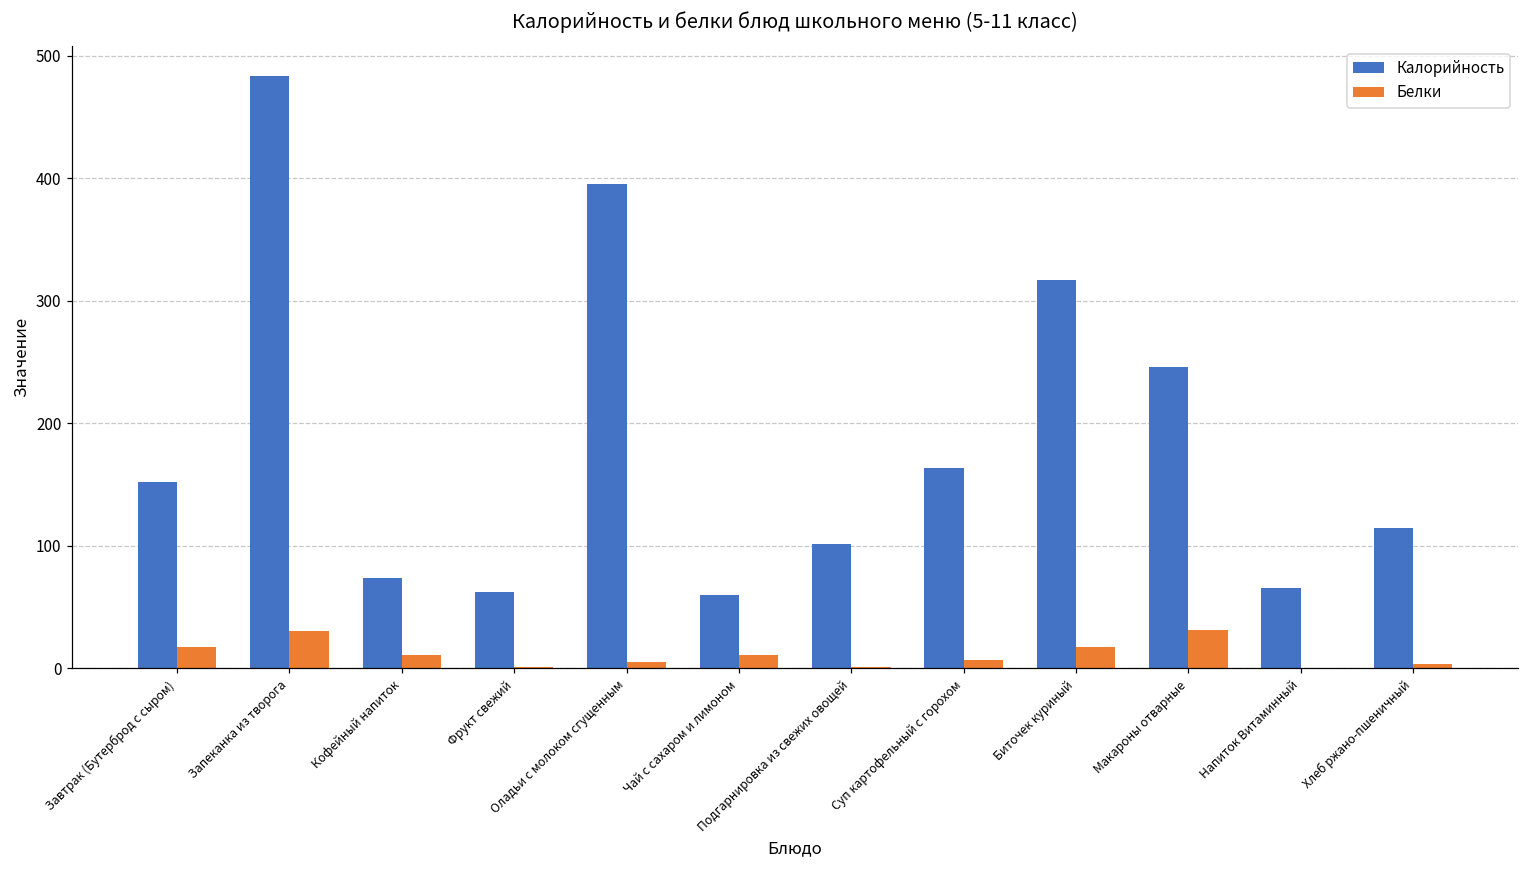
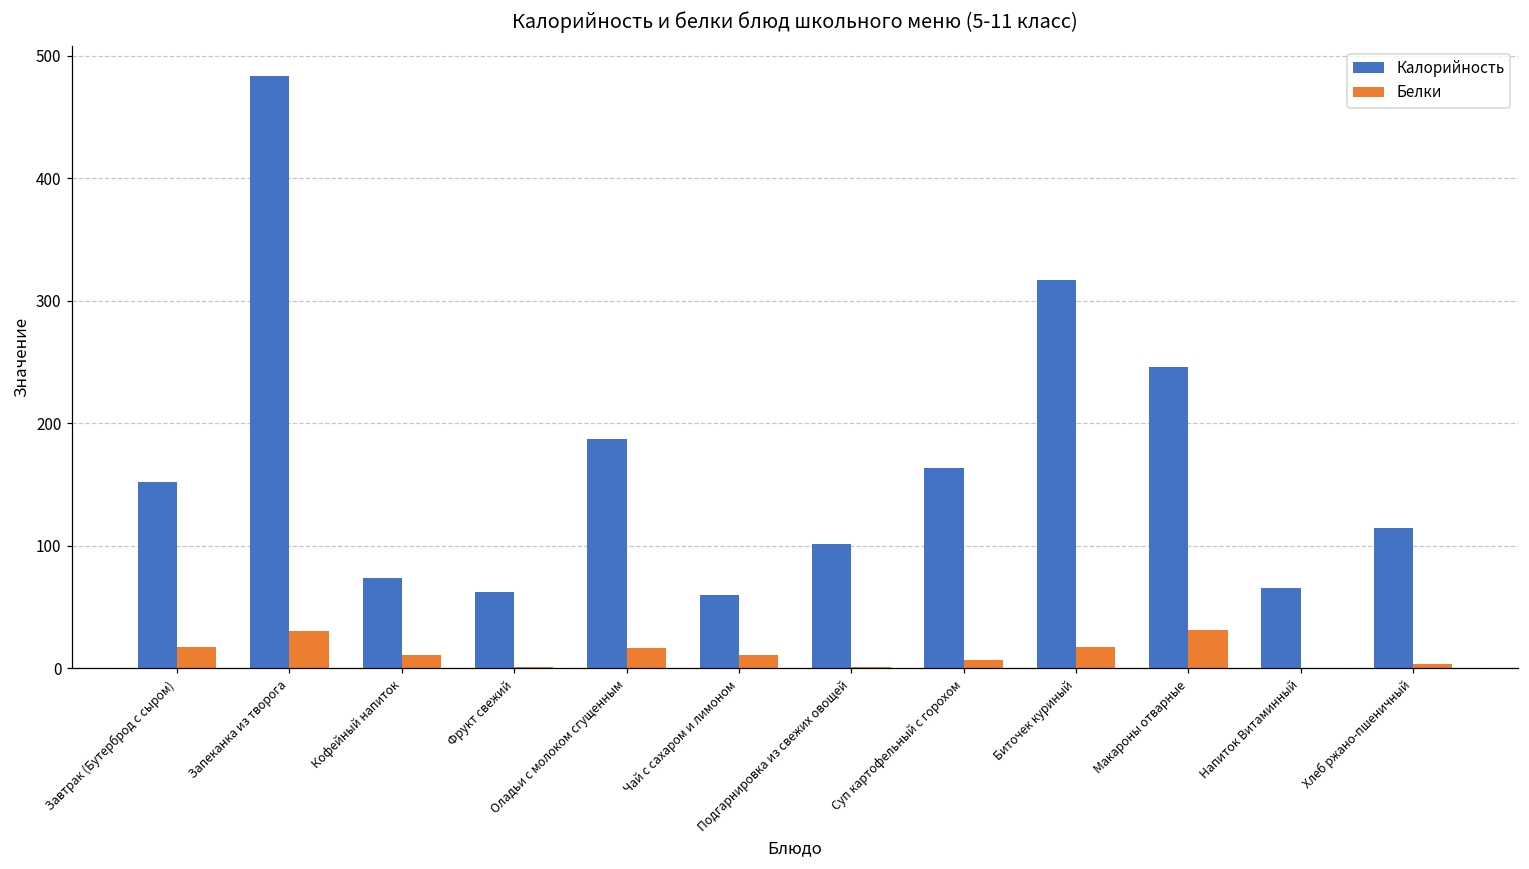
Калорийность, Оладьи с молоком сгущенным: 395 -> 187
Белки, Оладьи с молоком сгущенным: 5 -> 17
